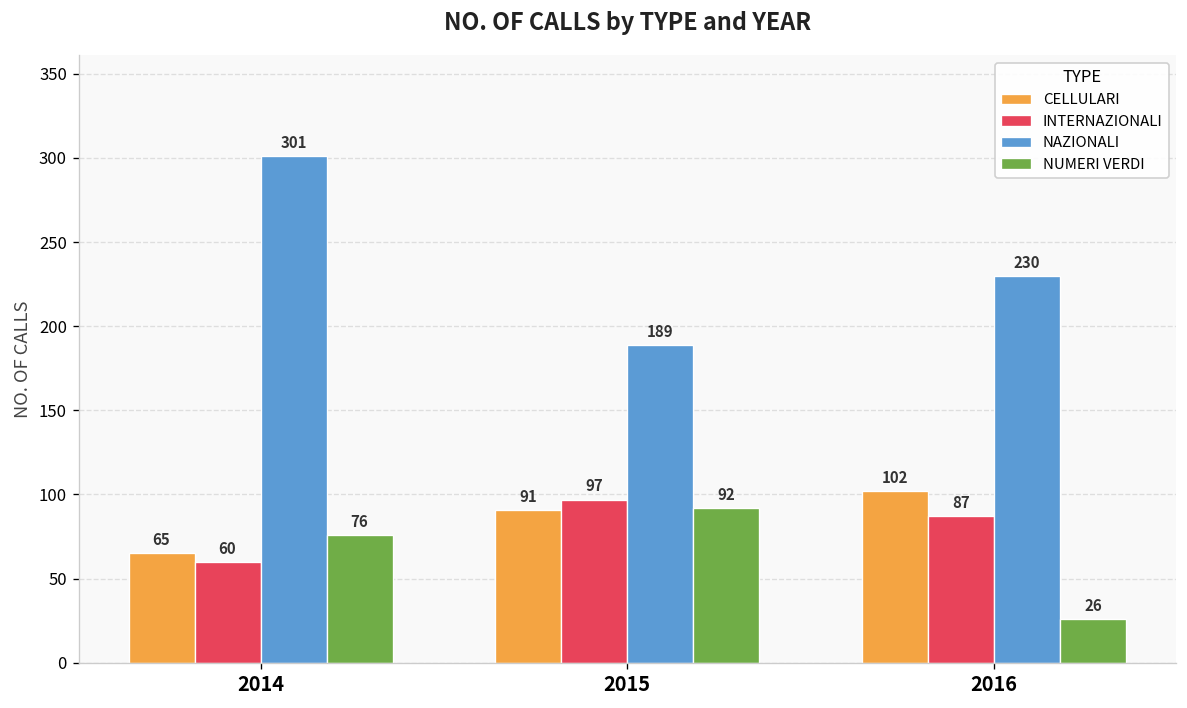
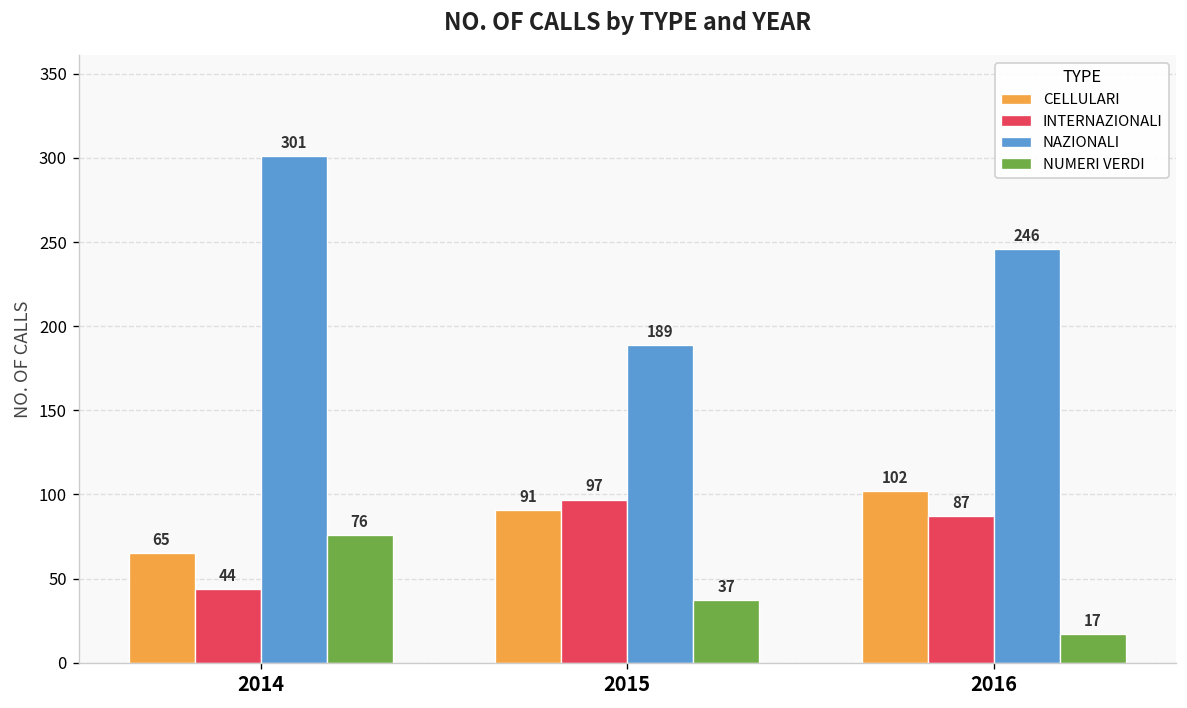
INTERNAZIONALI, 2014: 60 -> 44
NUMERI VERDI, 2015: 92 -> 37
NAZIONALI, 2016: 230 -> 246
NUMERI VERDI, 2016: 26 -> 17
